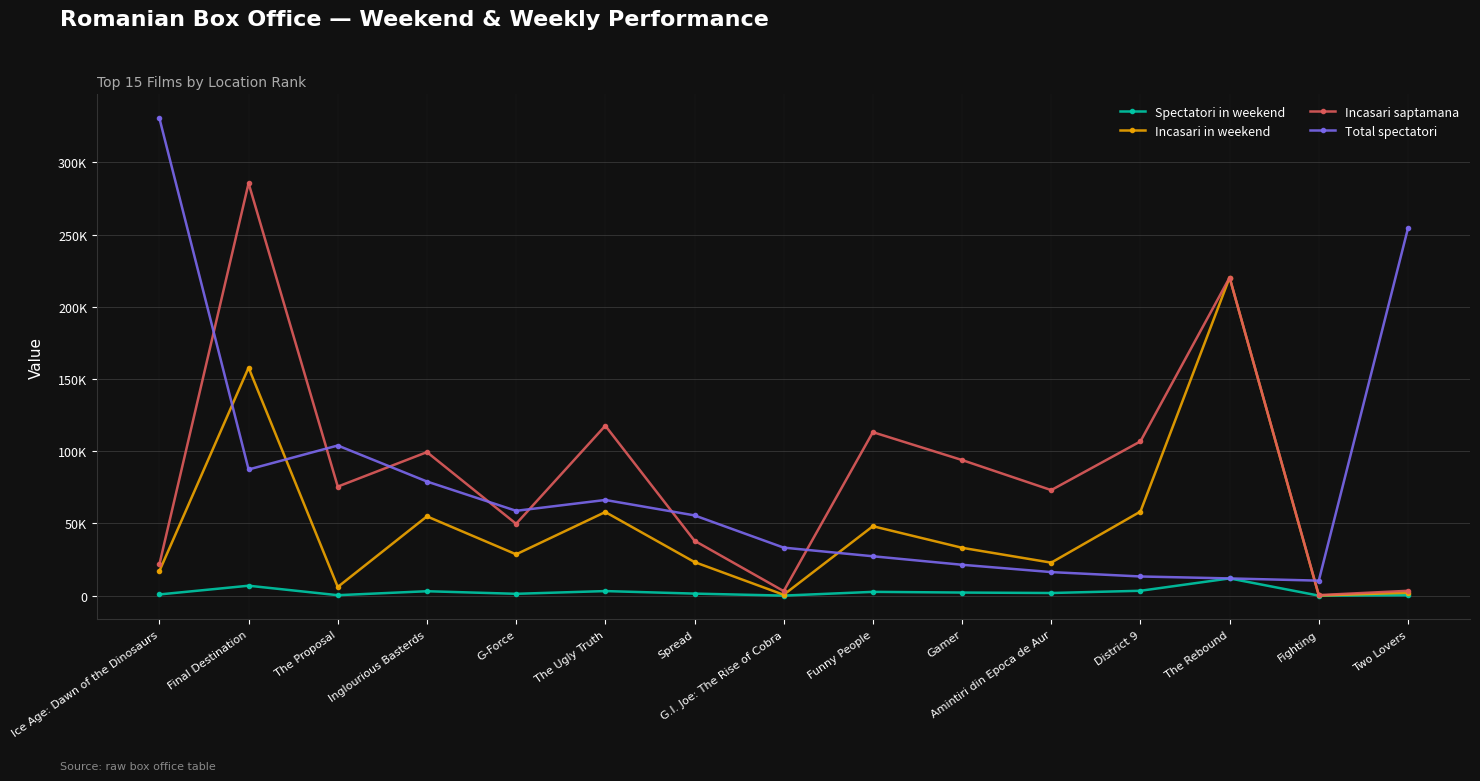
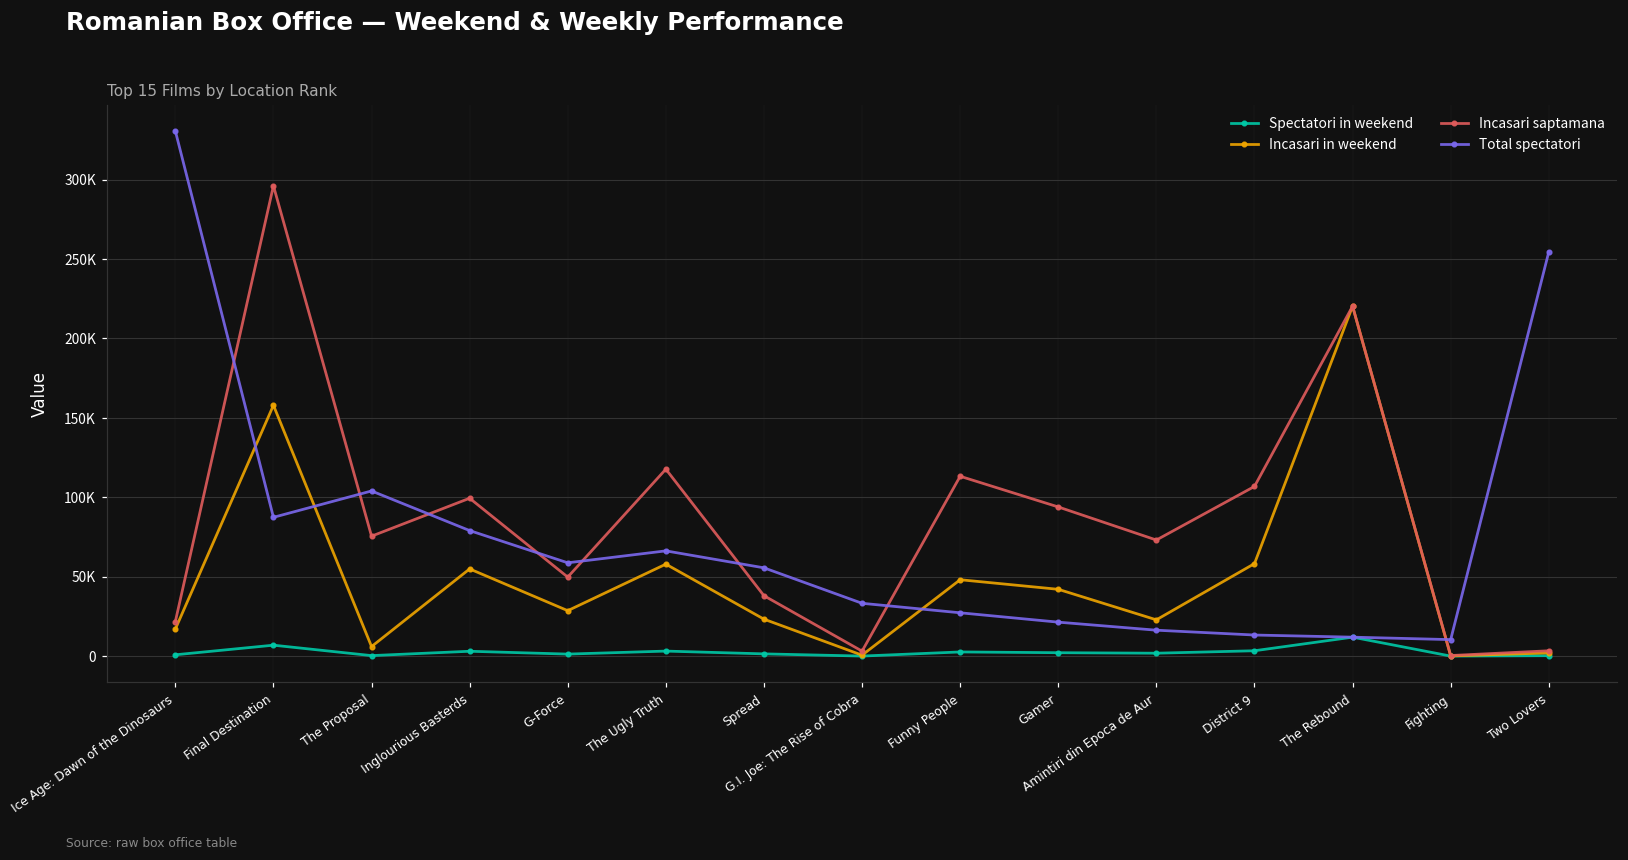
Incasari saptamana, Final Destination: 286000 -> 296000
Incasari in weekend, Gamer: 33000 -> 42000
